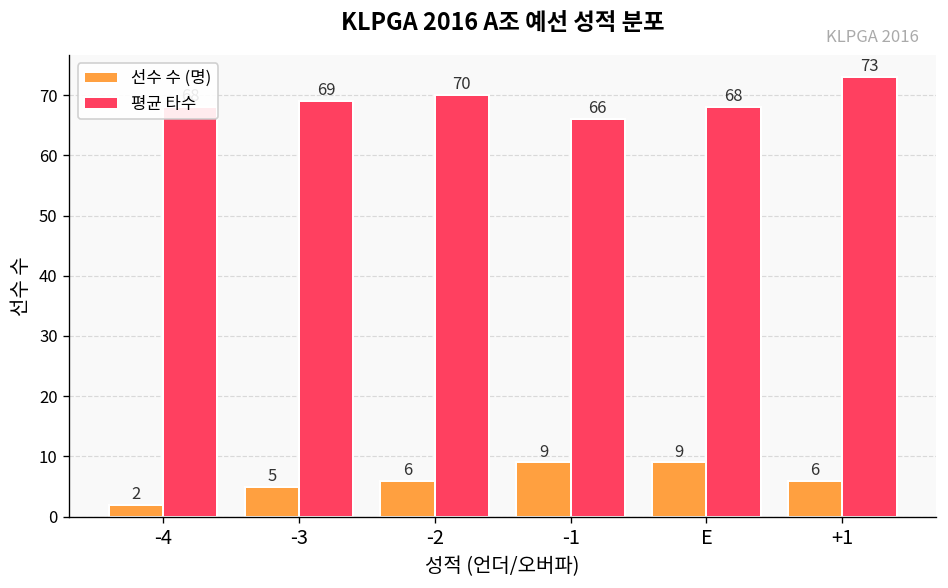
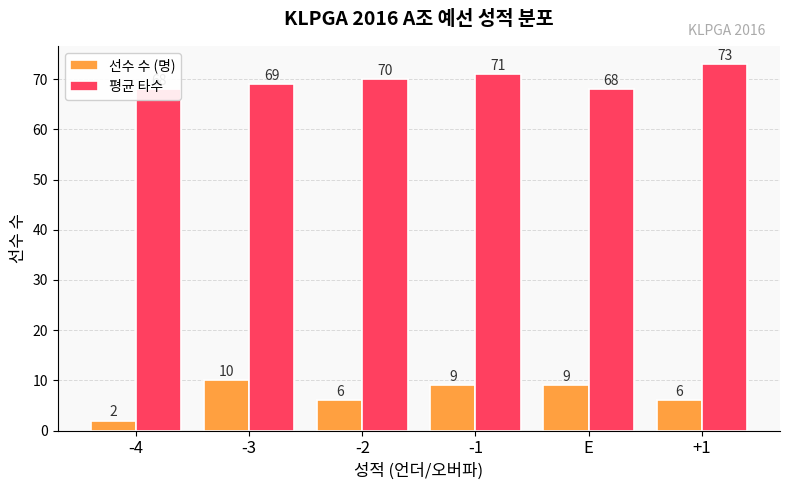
선수 수 (명), -3: 5 -> 10
평균 타수, -1: 66 -> 71
